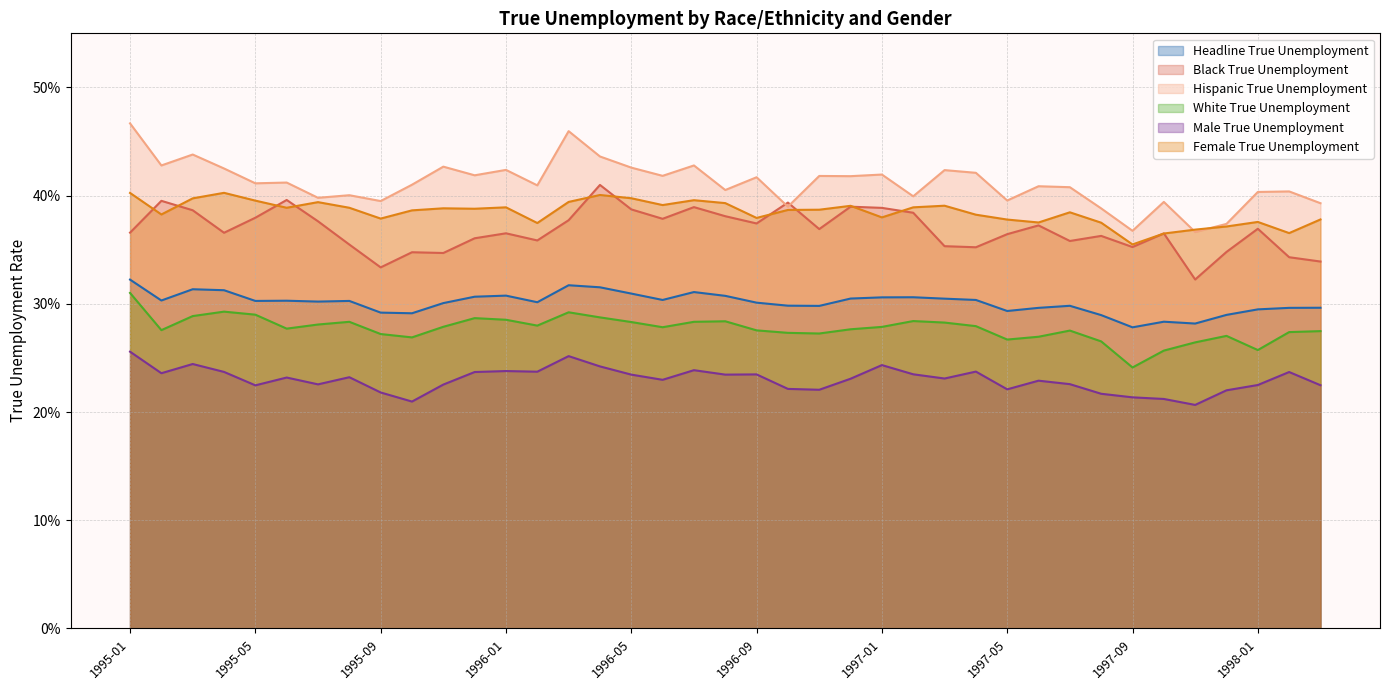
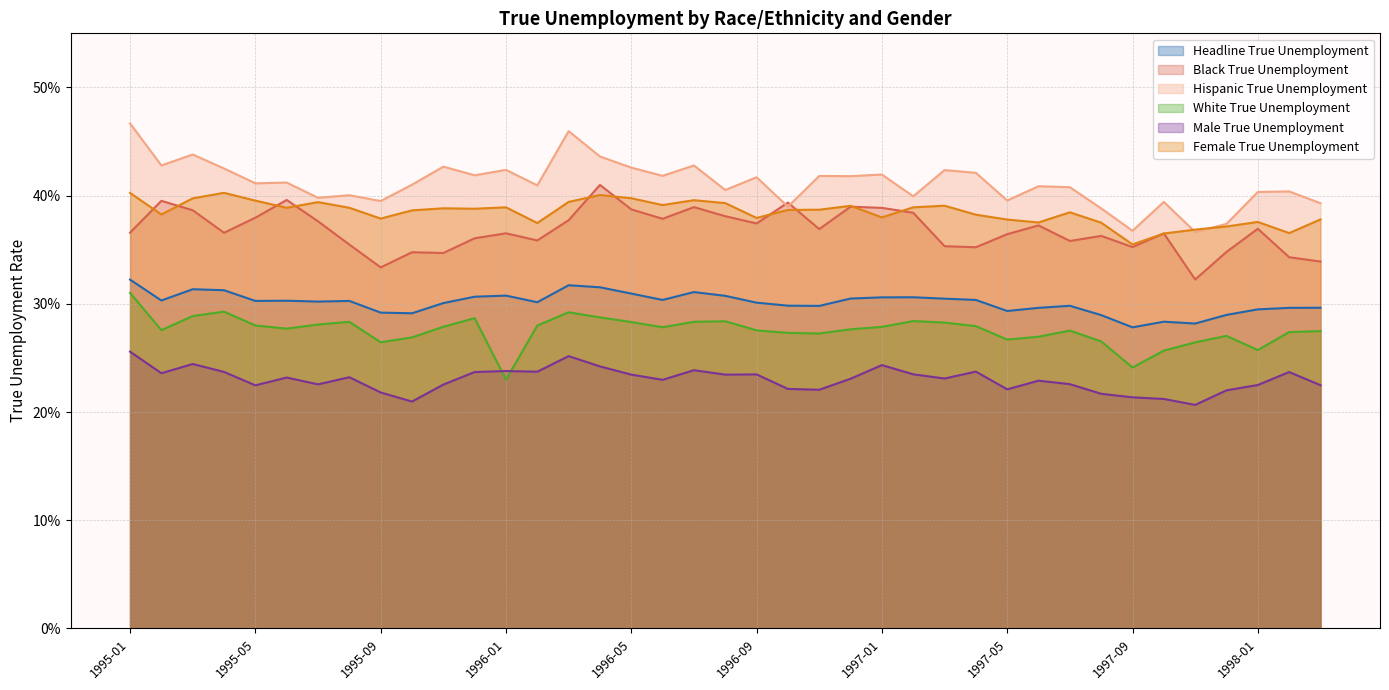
White True Unemployment, 1995-05: 29.0% -> 28.0%
White True Unemployment, 1995-09: 27.2% -> 26.5%
White True Unemployment, 1996-01: 28.5% -> 23.0%
